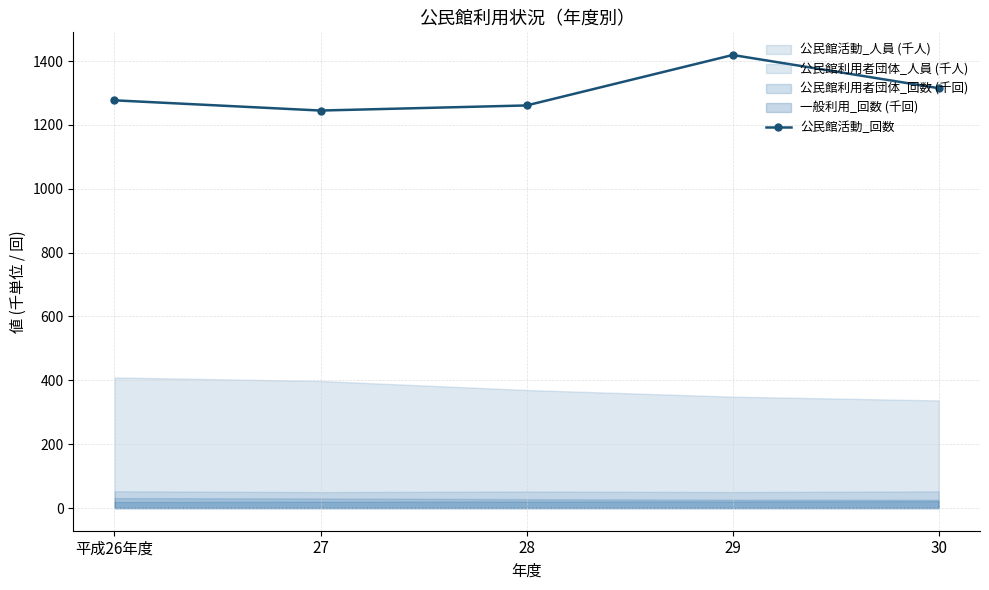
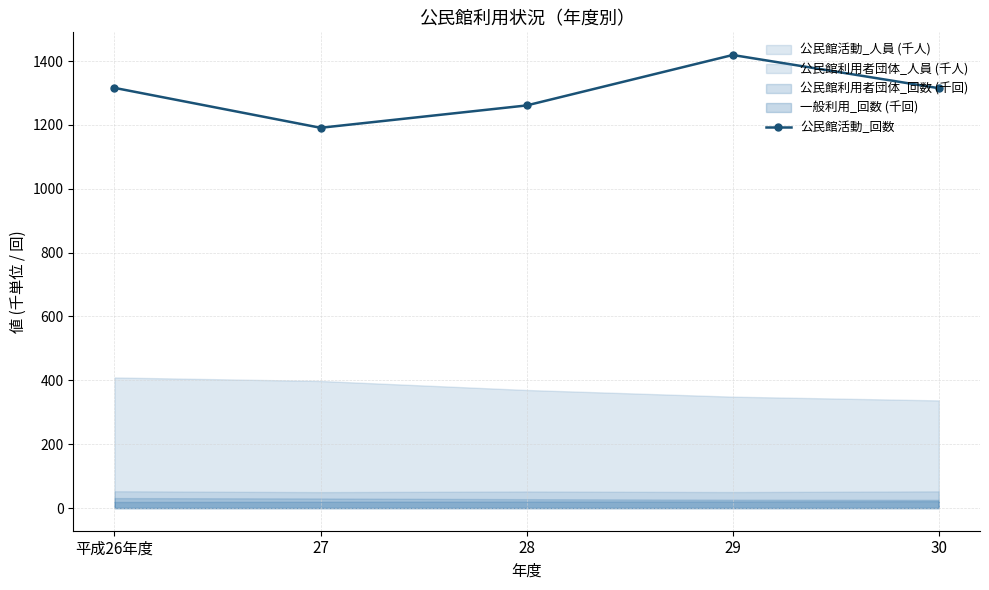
公民館活動_回数, 平成26年度: 1280 -> 1320
公民館活動_回数, 27: 1250 -> 1190
